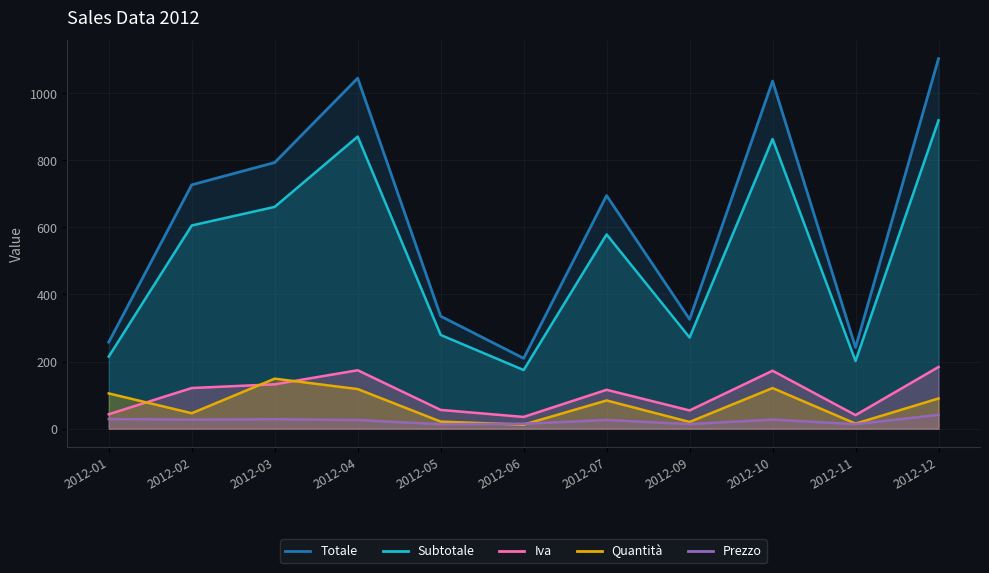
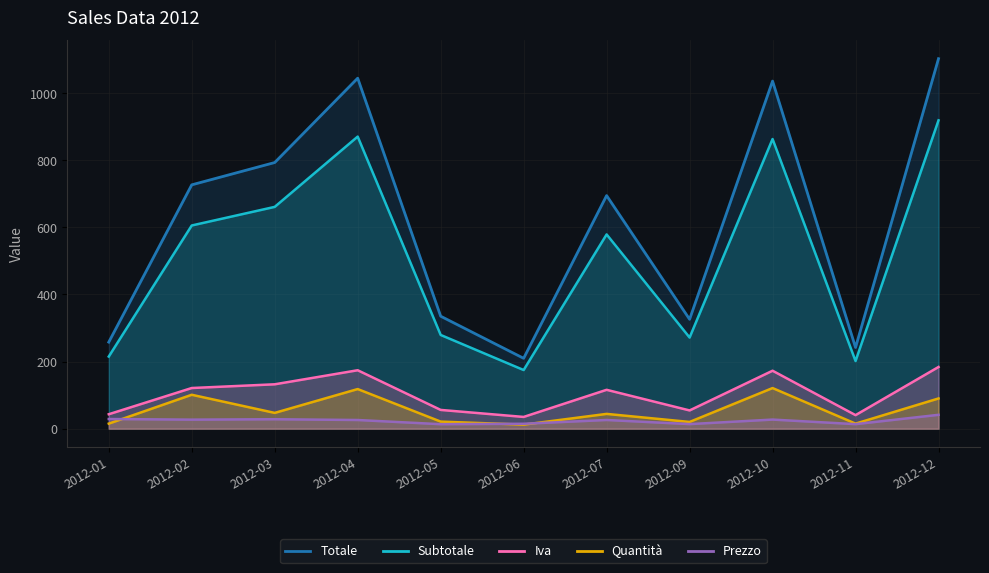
Quantità, 2012-01: 110 -> 20
Quantità, 2012-02: 50 -> 100
Quantità, 2012-03: 150 -> 50
Quantità, 2012-07: 80 -> 40
